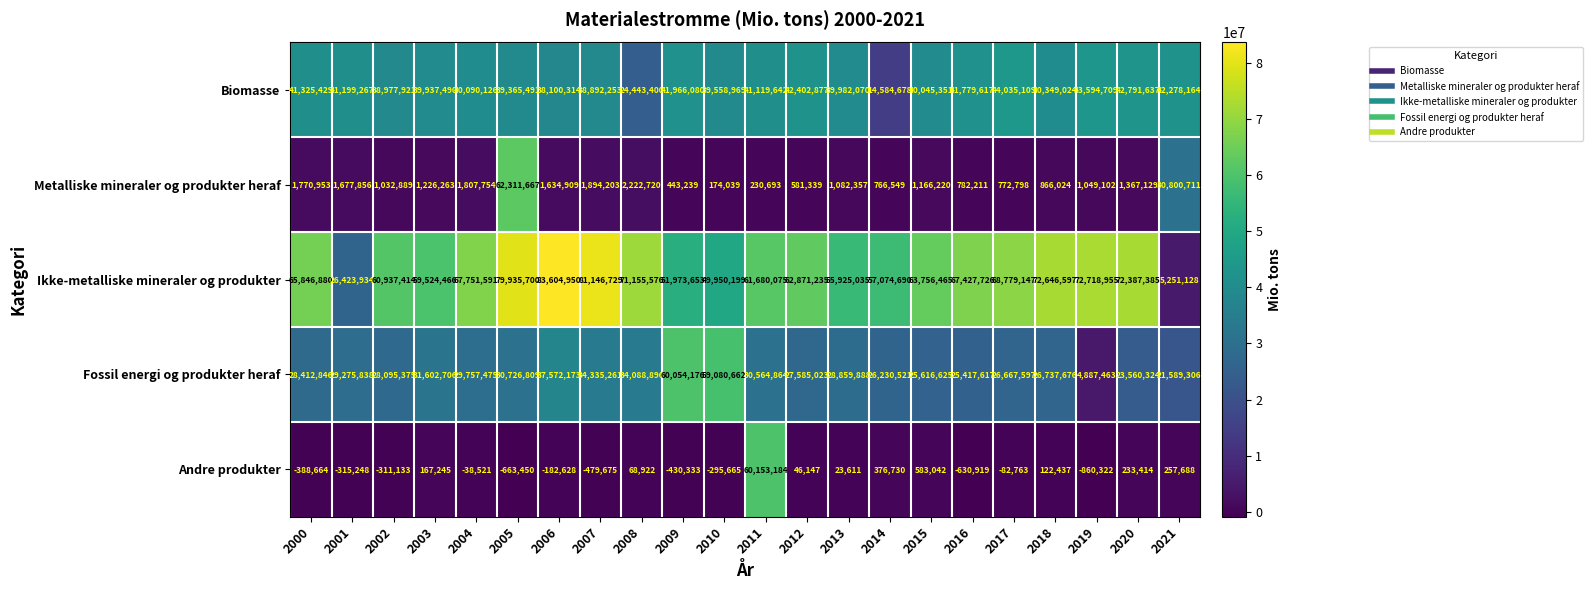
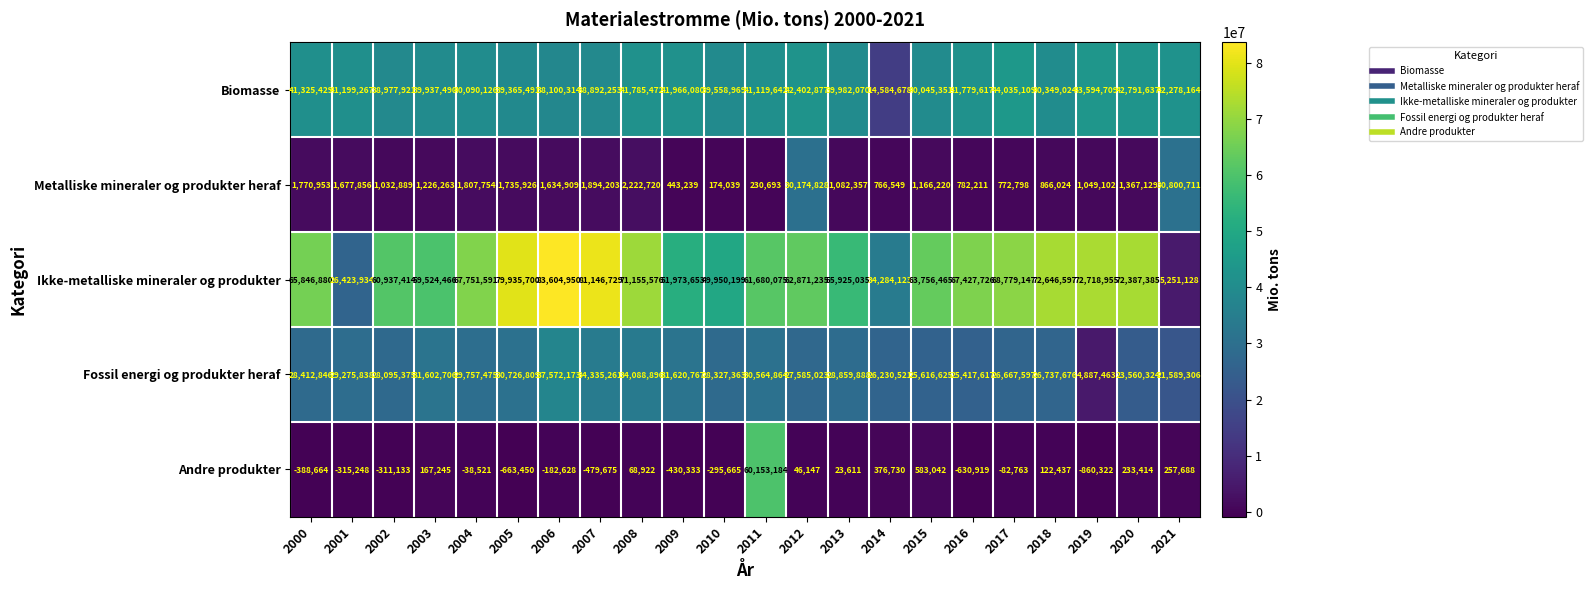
Biomasse, 2008: 24,443,400 -> 41,785,472
Metalliske mineraler og produkter heraf, 2005: 62,311,667 -> 1,735,926
Metalliske mineraler og produkter heraf, 2012: 581,339 -> 30,174,828
Ikke-metalliske mineraler og produkter, 2014: 57,074,690 -> 34,284,123
Fossil energi og produkter heraf, 2009: 60,054,176 -> 31,620,767
Fossil energi og produkter heraf, 2010: 59,080,662 -> 28,327,363
